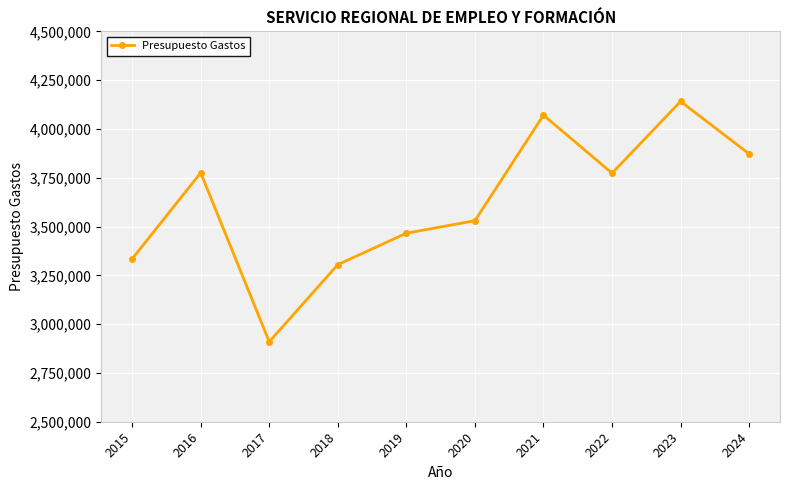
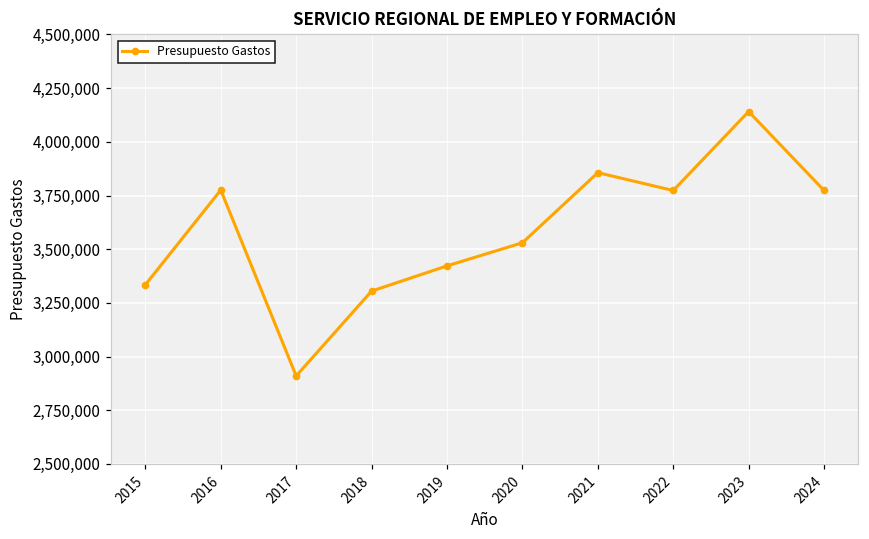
2019: 3,470,000 -> 3,420,000
2021: 4,070,000 -> 3,860,000
2024: 3,870,000 -> 3,770,000
